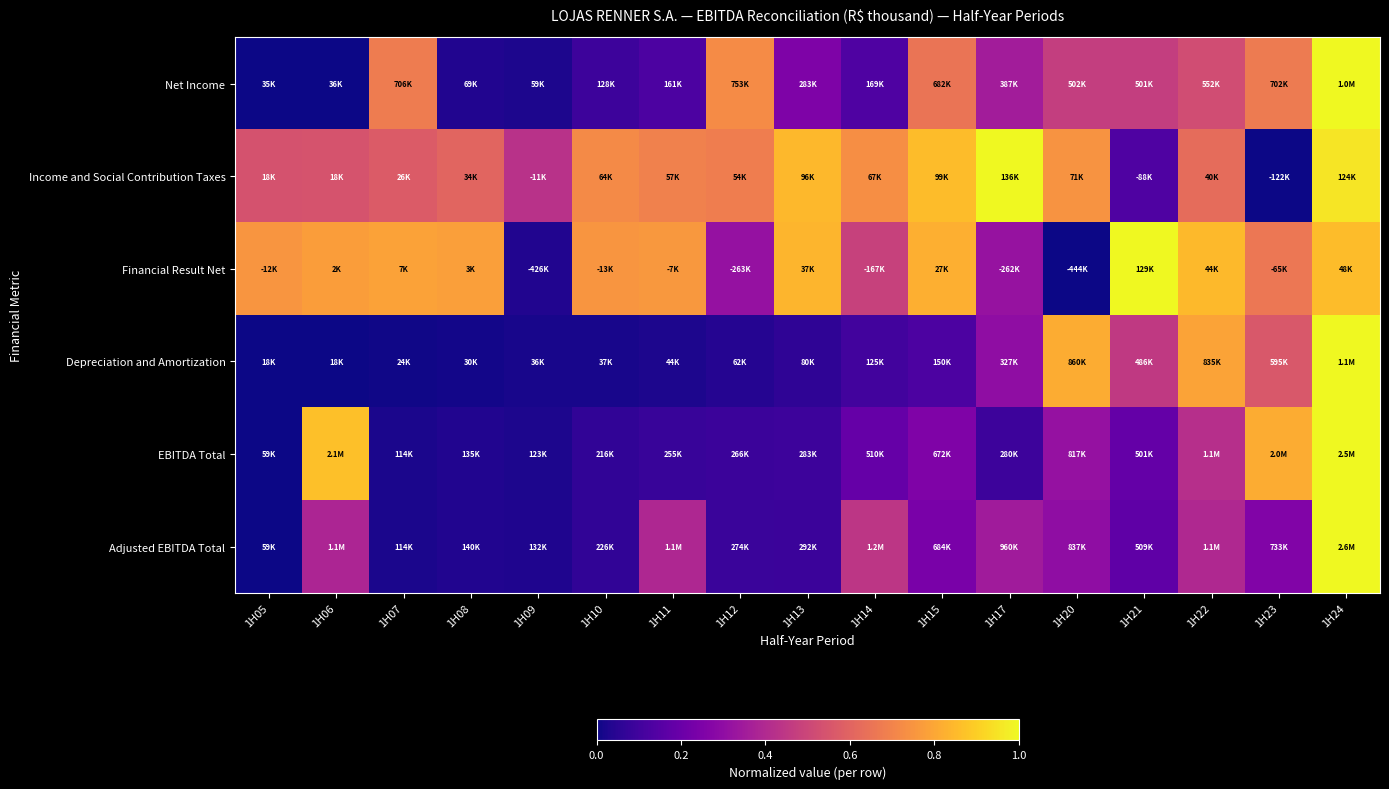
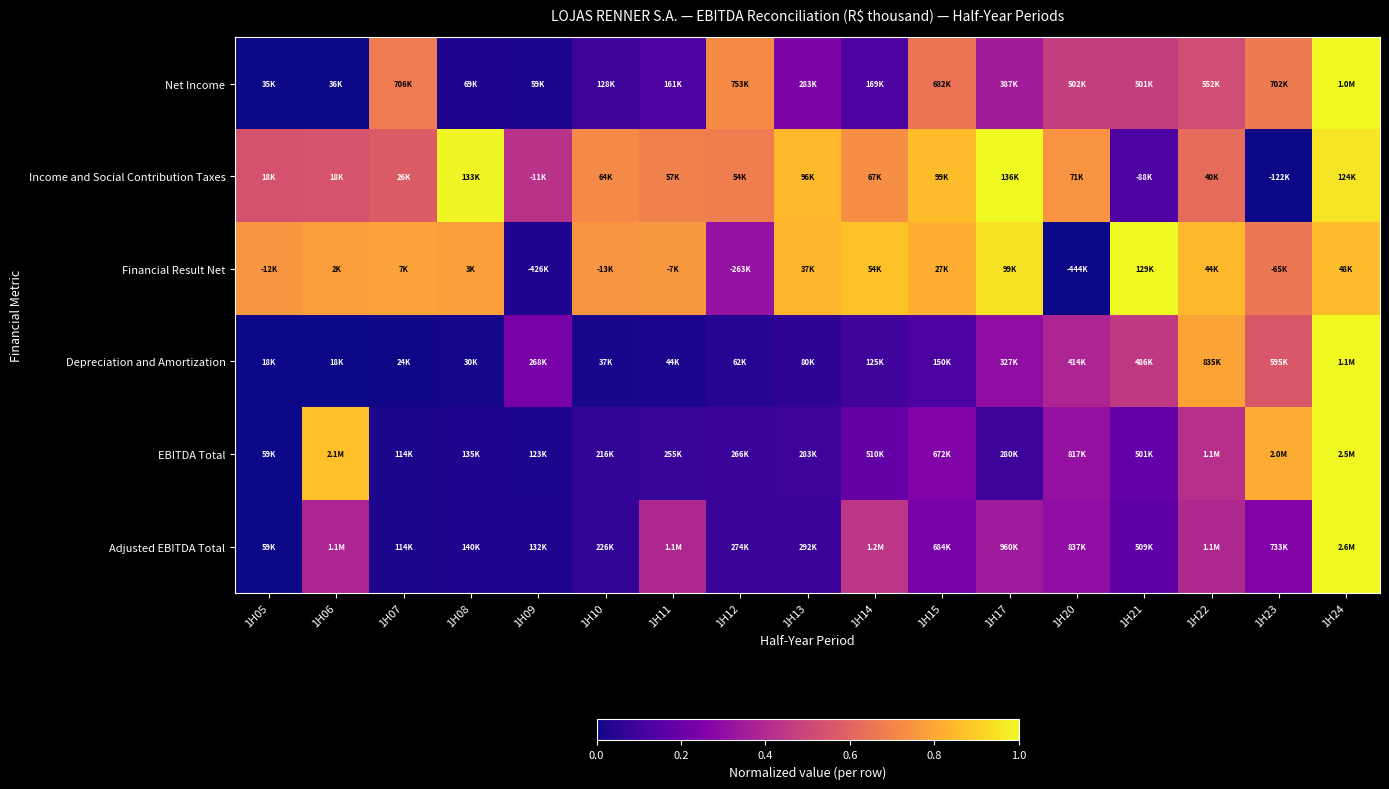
Income and Social Contribution Taxes, 1H08: 34K -> 133K
Financial Result Net, 1H14: -167K -> 54K
Financial Result Net, 1H17: -262K -> 99K
Depreciation and Amortization, 1H09: 36K -> 268K
Depreciation and Amortization, 1H20: 860K -> 414K
